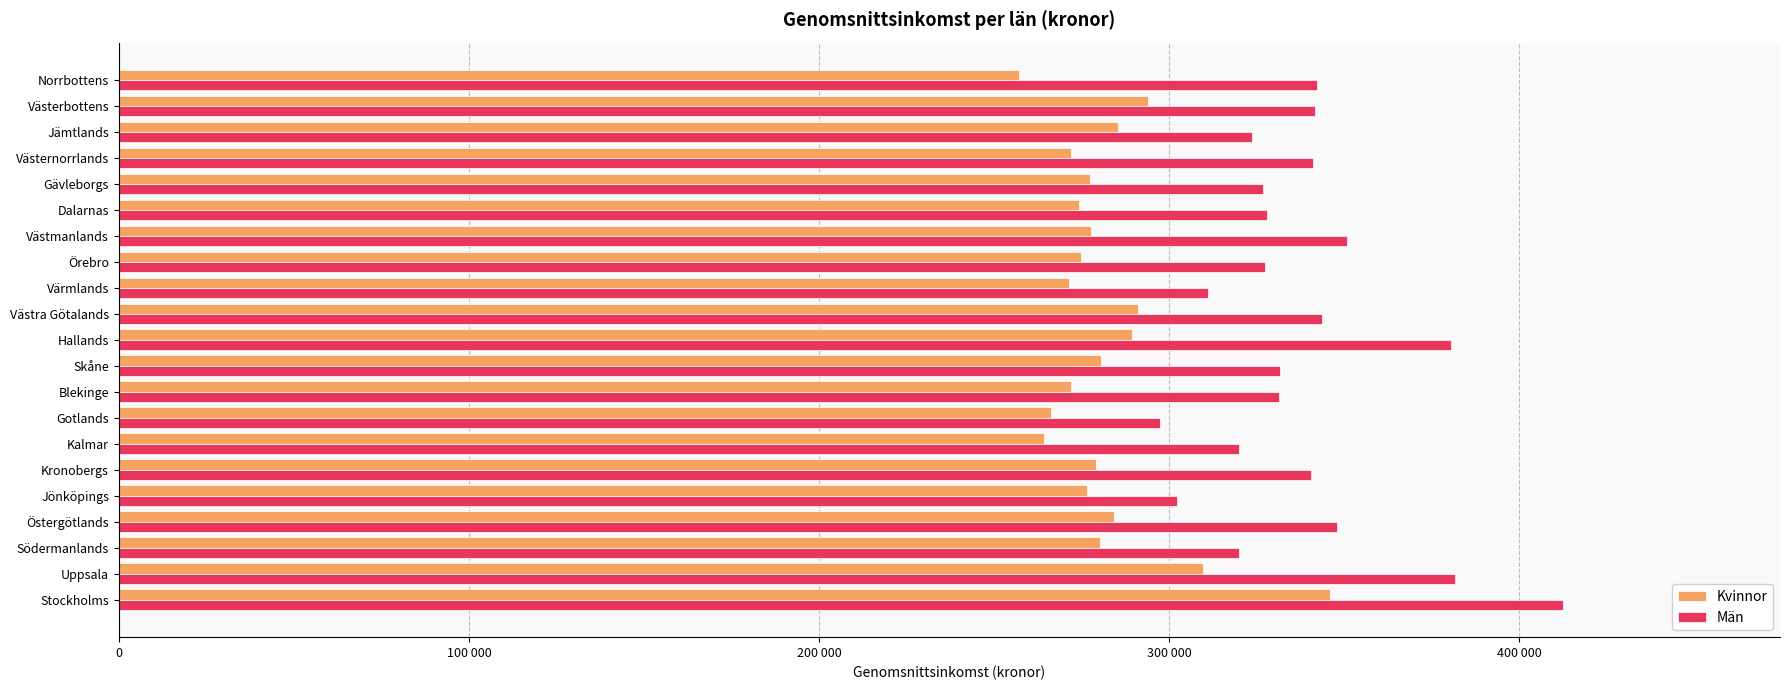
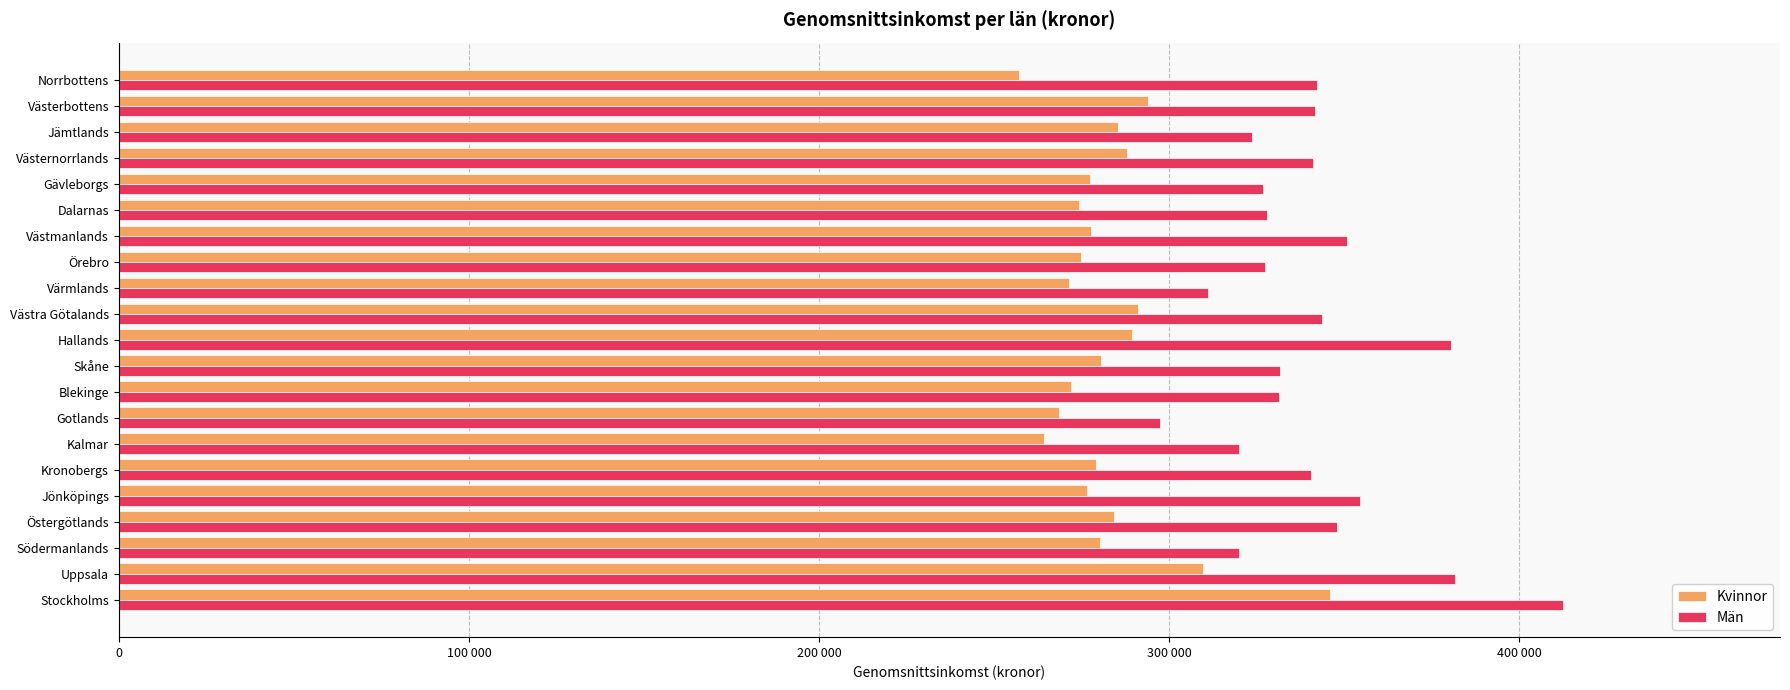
Kvinnor, Västernorrlands: 272000 -> 288000
Kvinnor, Gotlands: 266000 -> 269000
Män, Jönköpings: 302000 -> 355000
